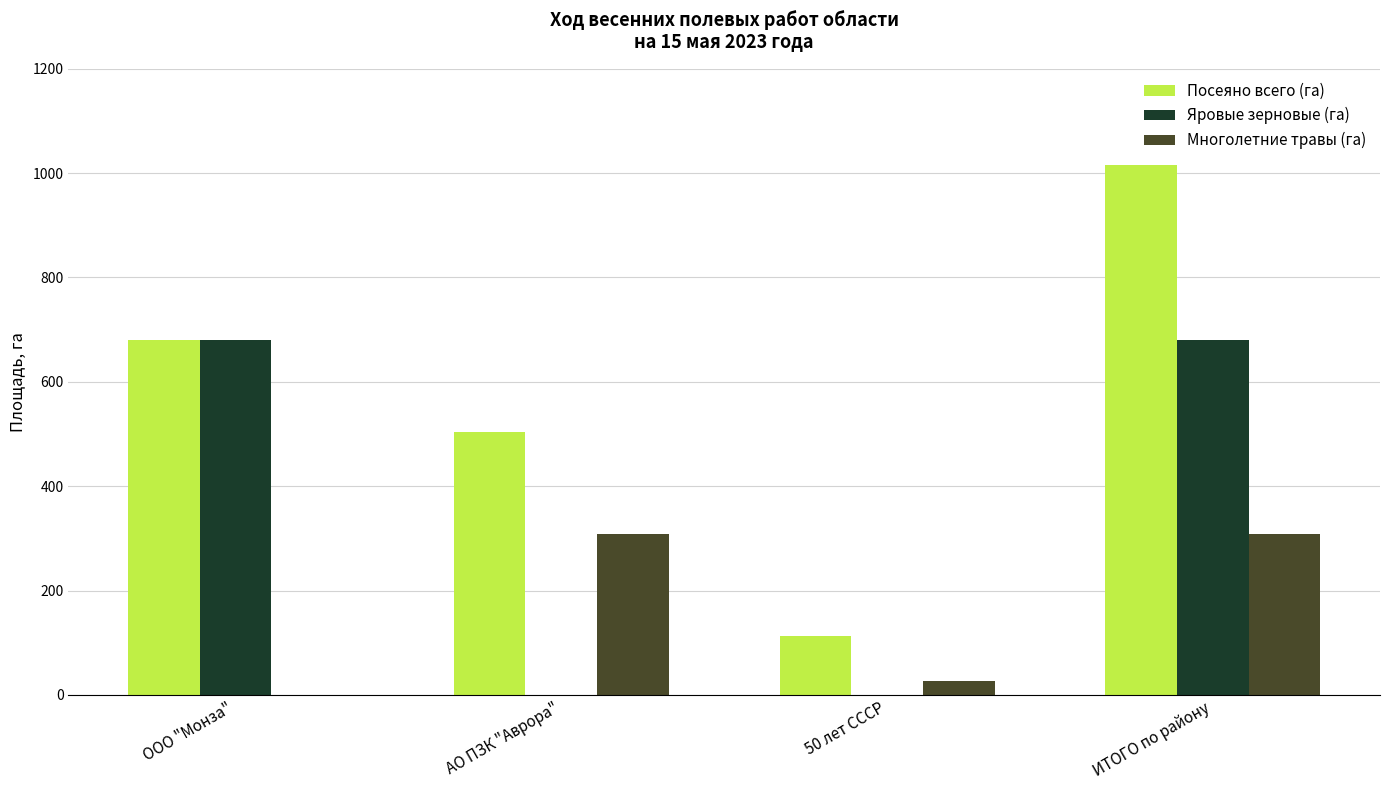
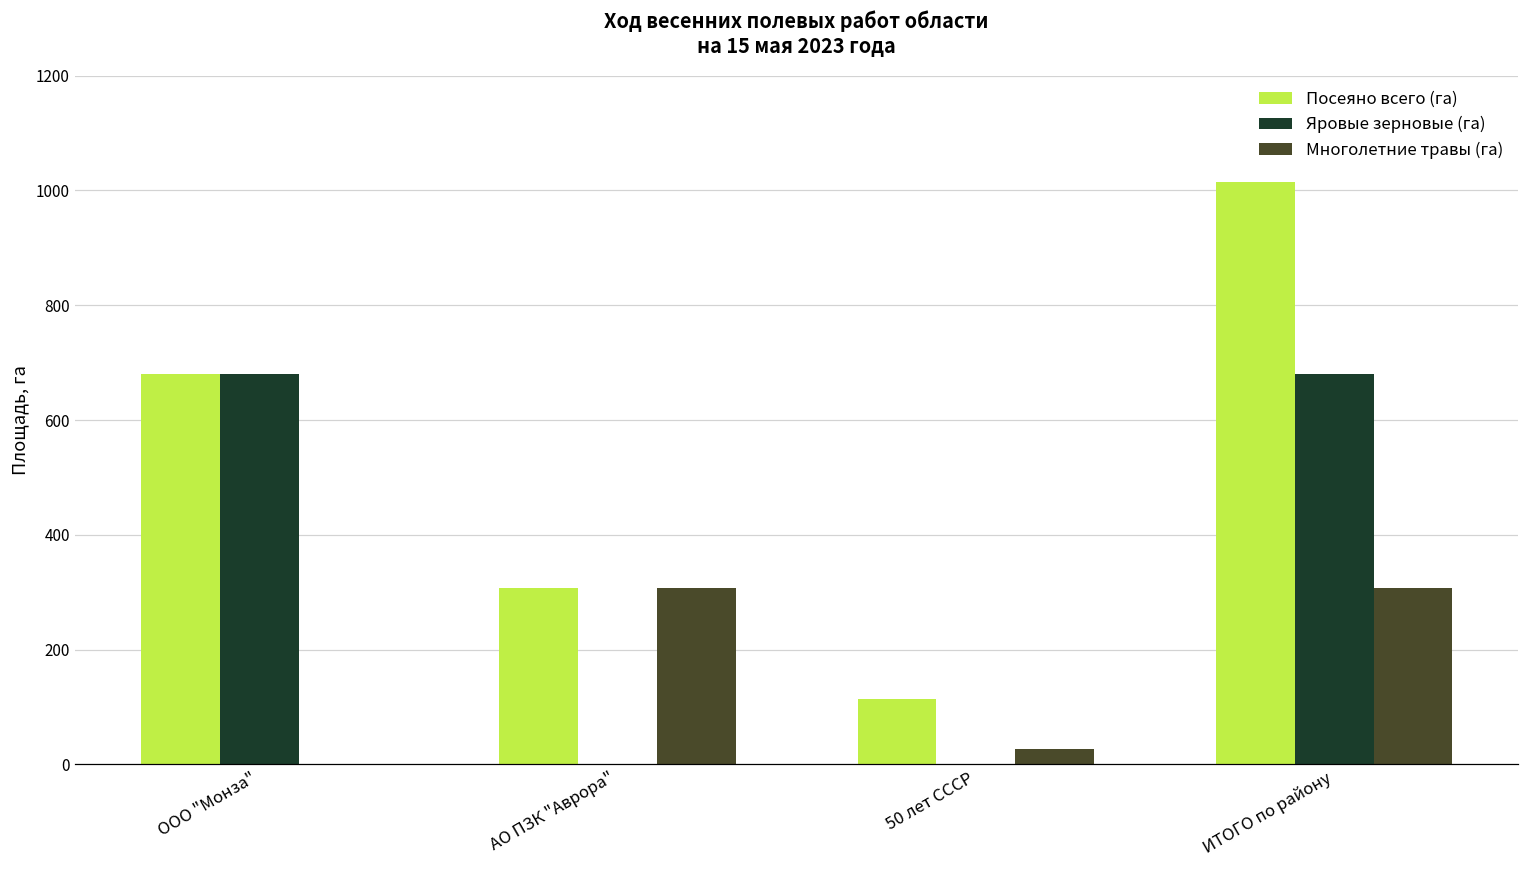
Посеяно всего (га), АО ПЗК "Аврора": 500 -> 310
